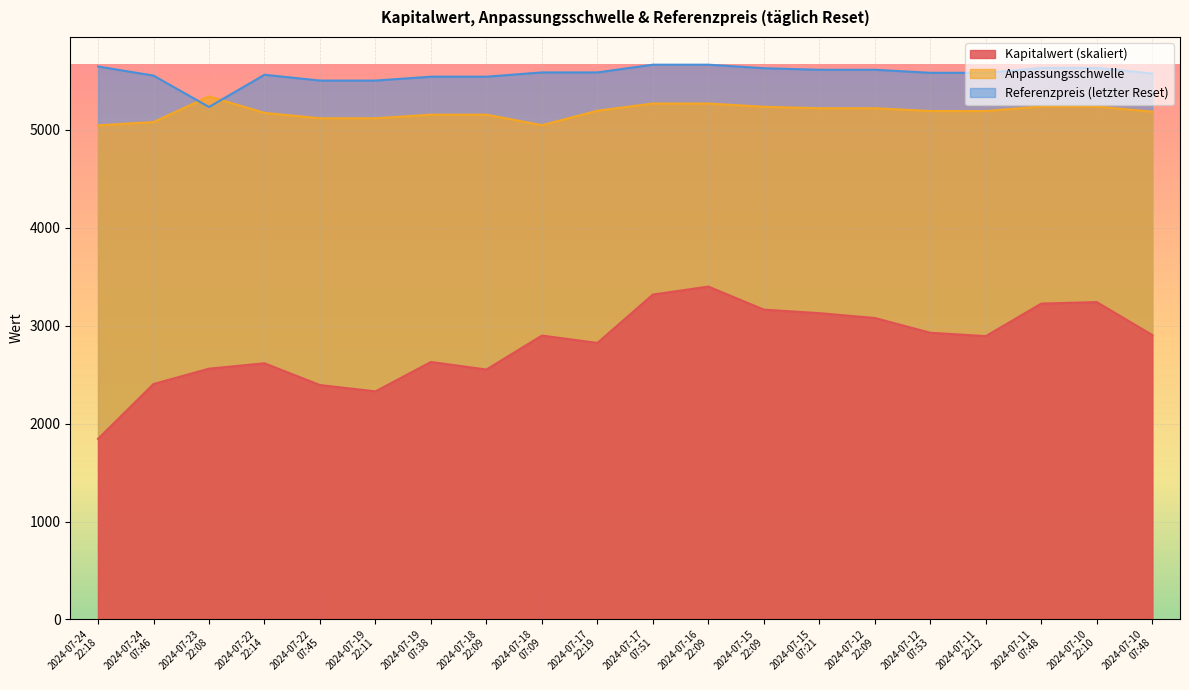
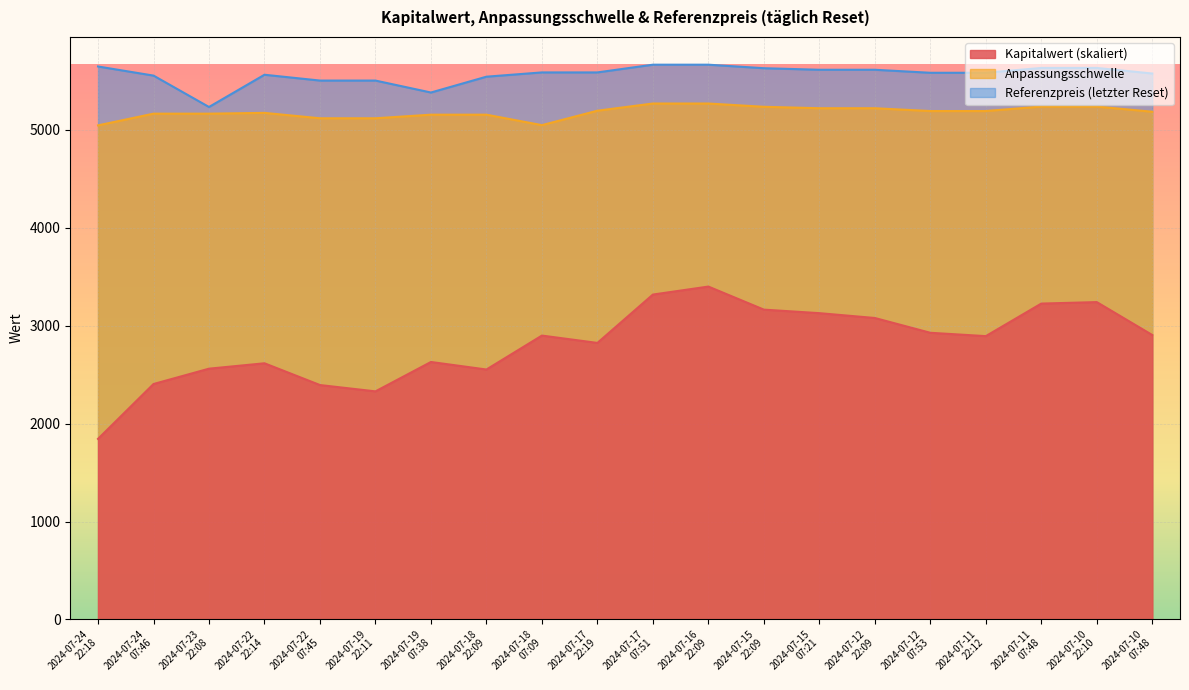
Anpassungsschwelle, 2024-07-24 07:46: 5100 -> 5200
Anpassungsschwelle, 2024-07-23 22:08: 5300 -> 5200
Referenzpreis (letzter Reset), 2024-07-19 07:38: 5500 -> 5400
